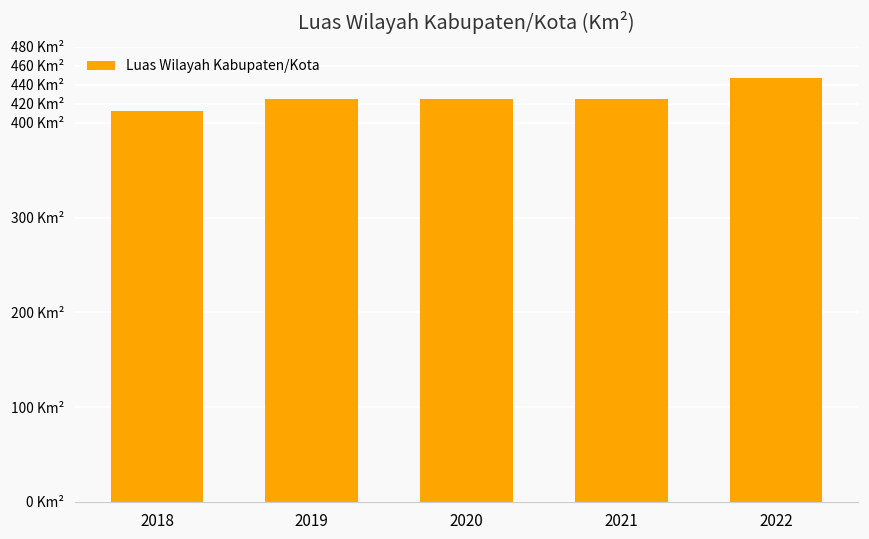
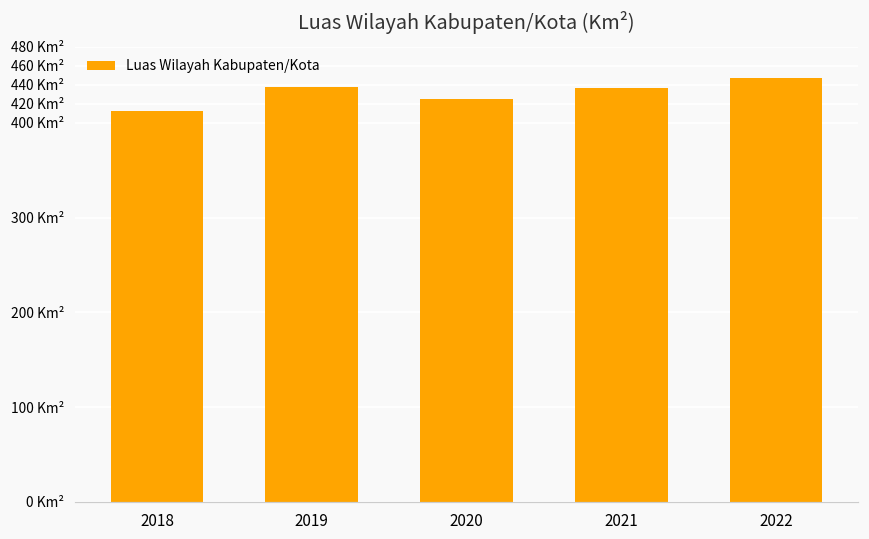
2019: 430 Km² -> 440 Km²
2021: 430 Km² -> 440 Km²
